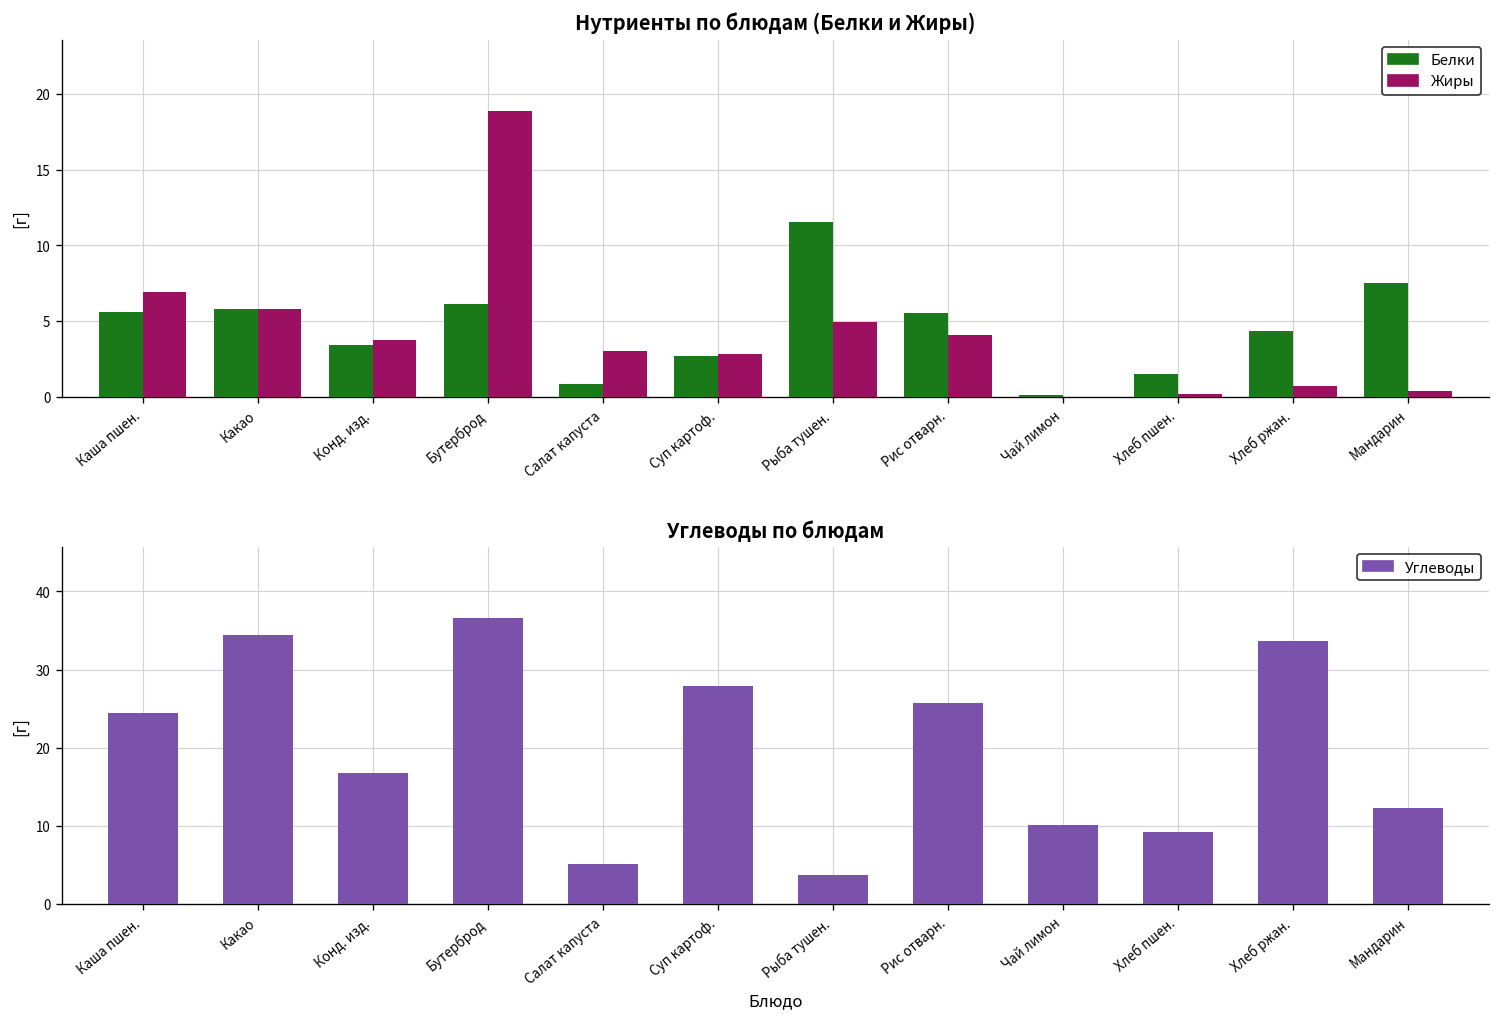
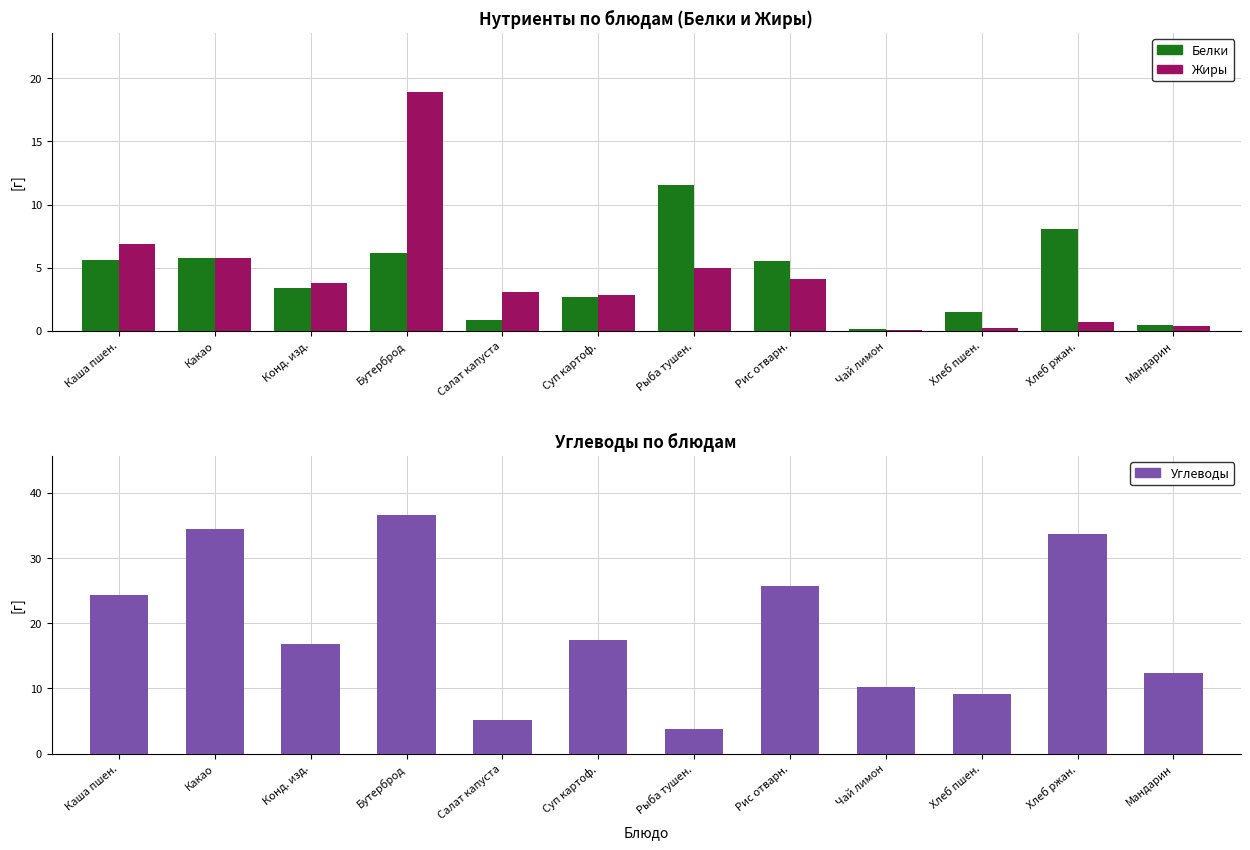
Нутриенты по блюдам (Белки и Жиры), Белки, Хлеб ржан.: 4.3 -> 8.1
Нутриенты по блюдам (Белки и Жиры), Белки, Мандарин: 7.5 -> 0.5
Углеводы по блюдам, Суп картоф.: 28 -> 17
